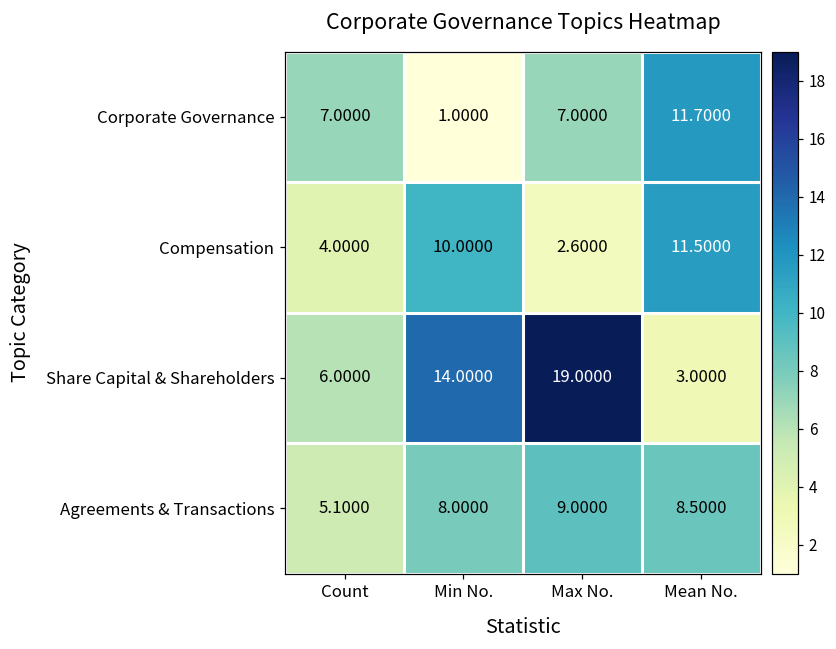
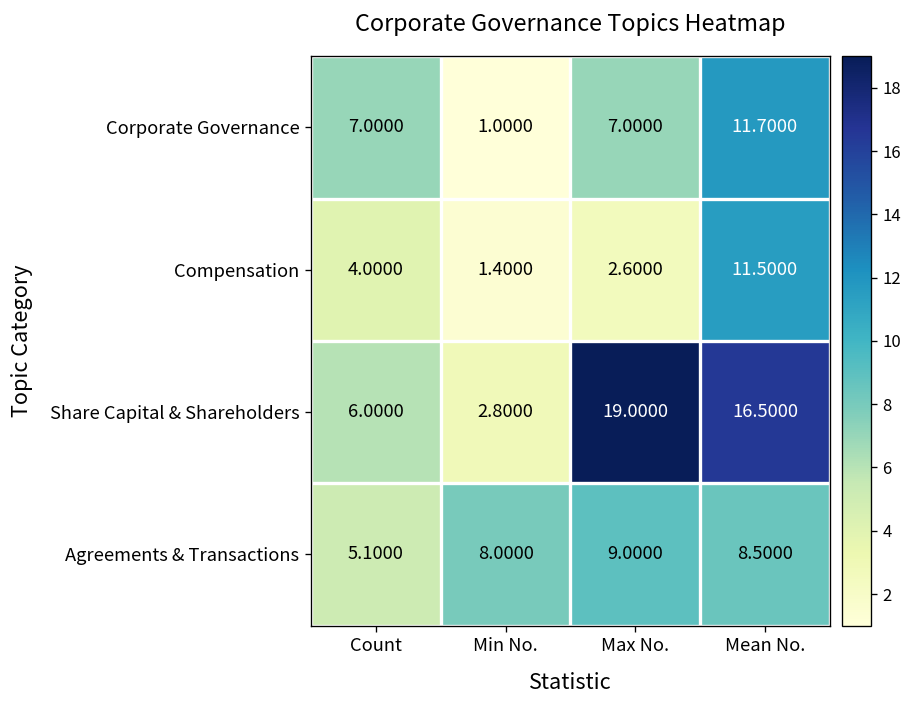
Compensation, Min No.: 10.0000 -> 1.4000
Share Capital & Shareholders, Min No.: 14.0000 -> 2.8000
Share Capital & Shareholders, Mean No.: 3.0000 -> 16.5000
